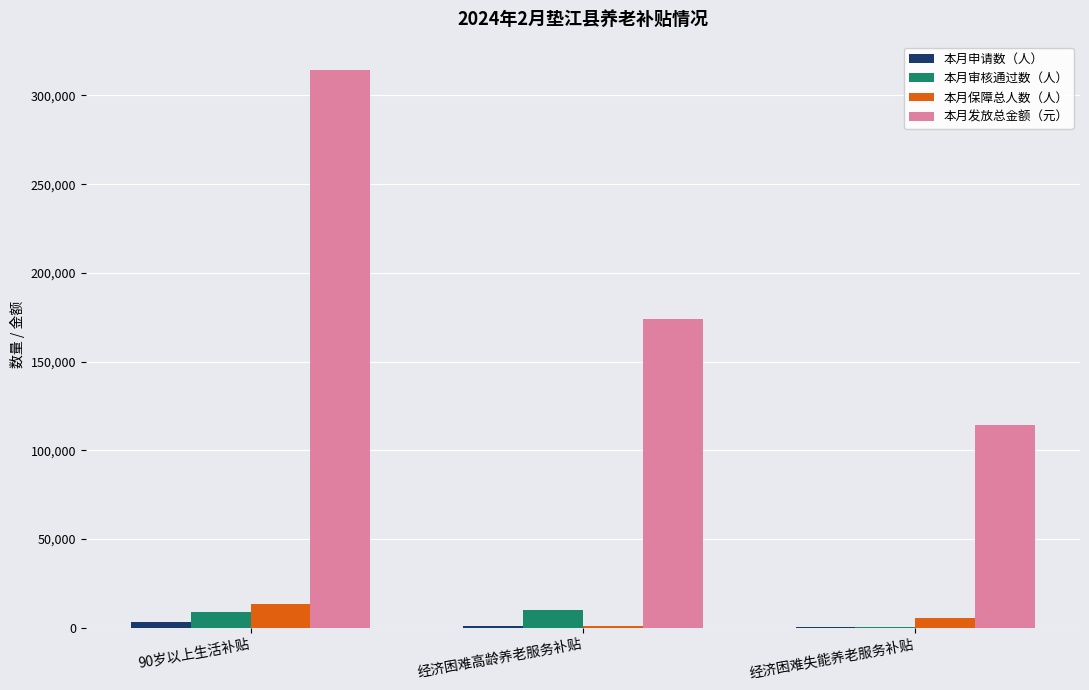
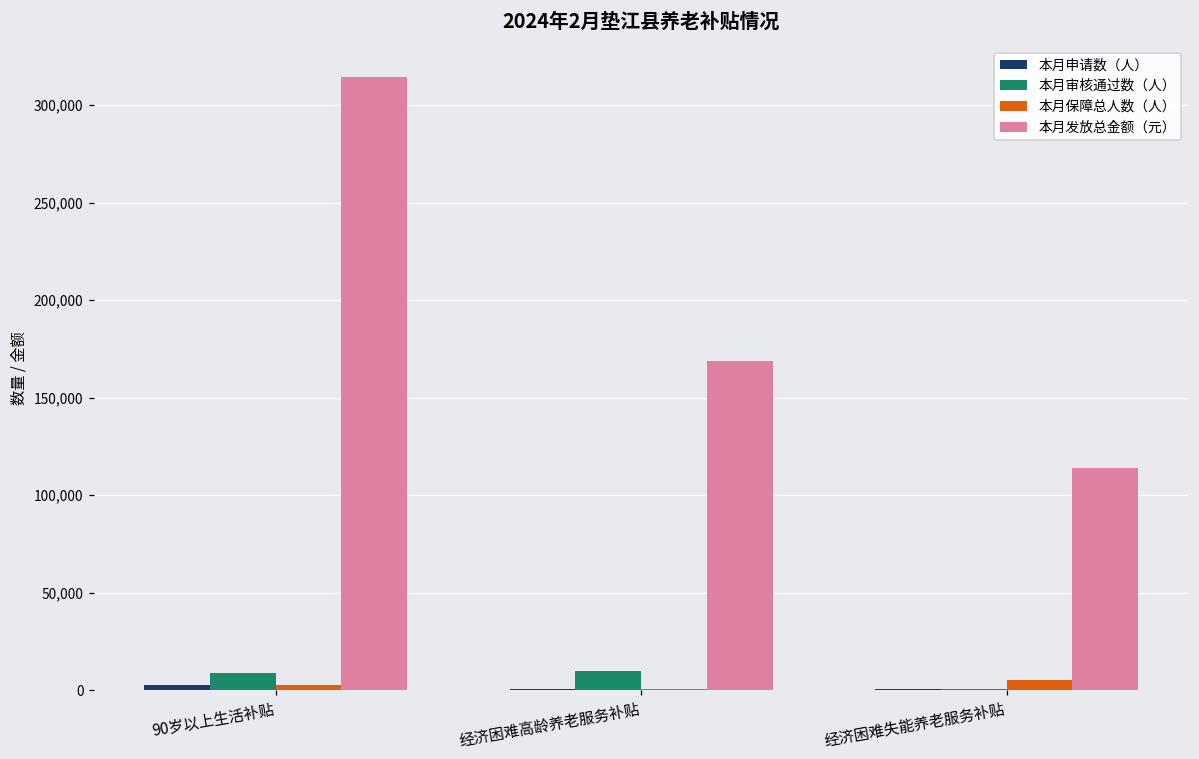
本月保障总人数（人）, 90岁以上生活补贴: 13,000 -> 3,000
本月发放总金额（元）, 经济困难高龄养老服务补贴: 174,000 -> 169,000
